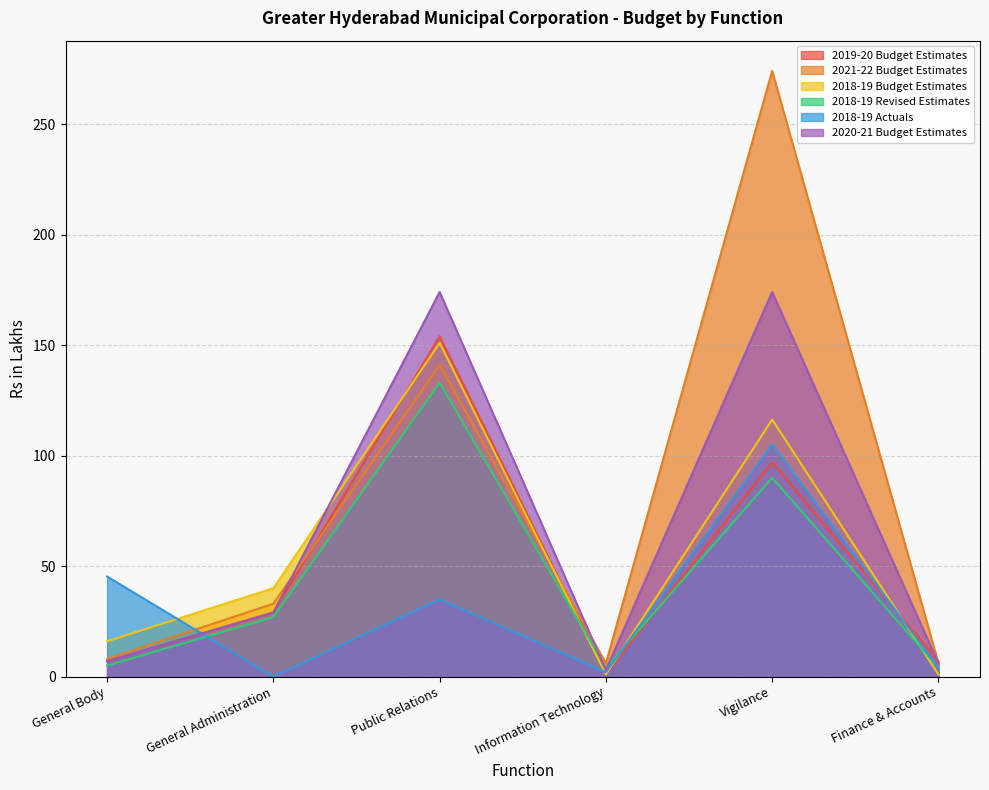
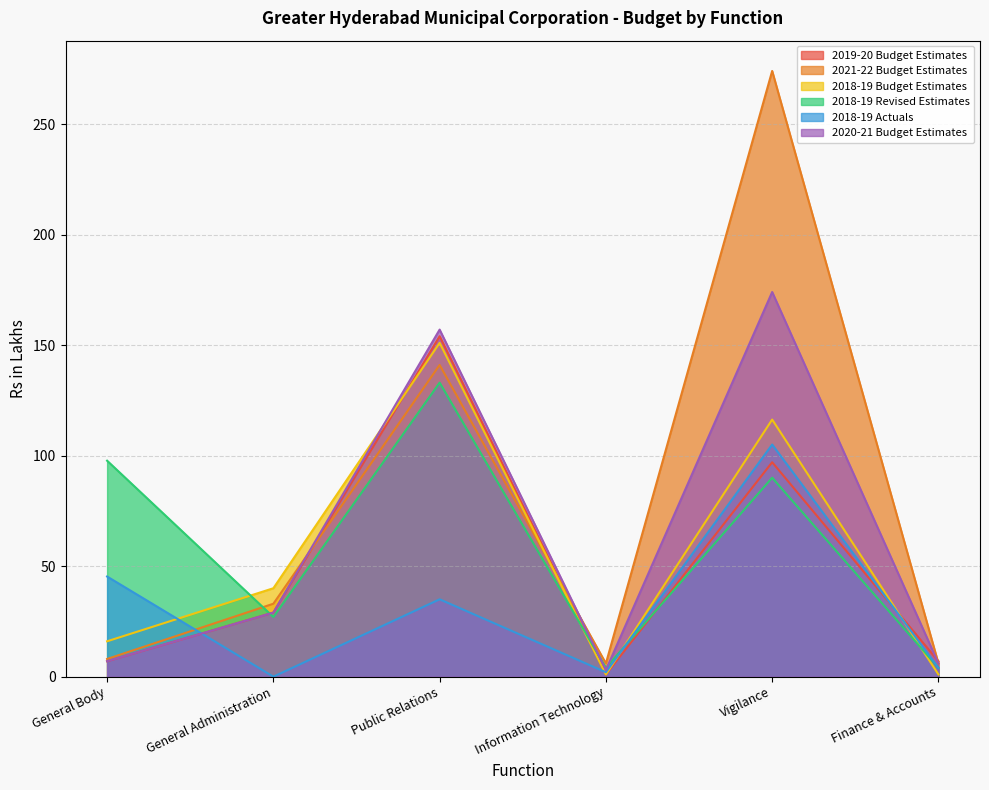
2018-19 Revised Estimates, General Body: 5 -> 98
2020-21 Budget Estimates, Public Relations: 174 -> 157
